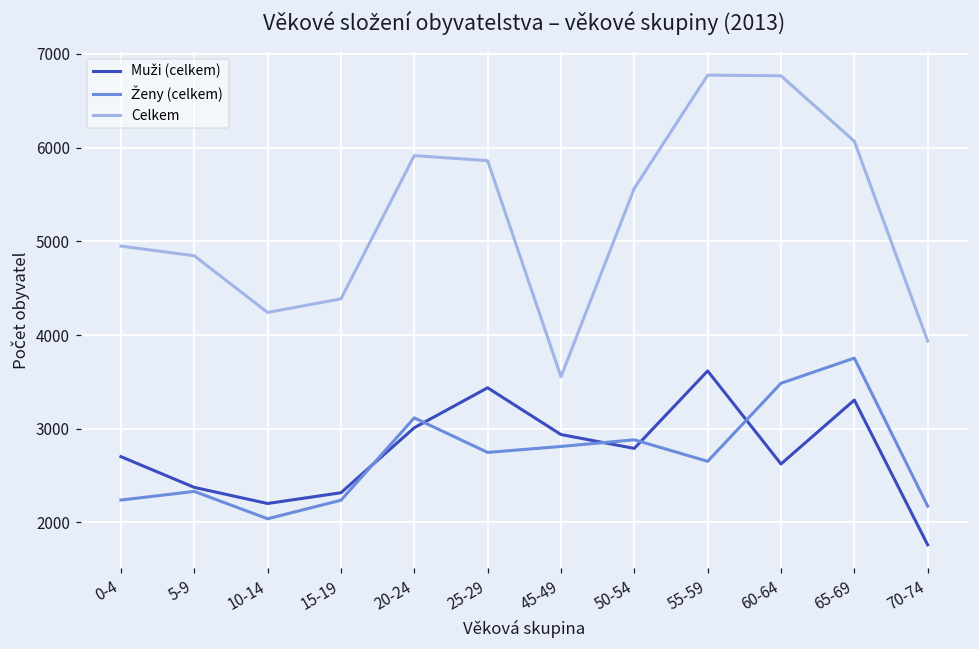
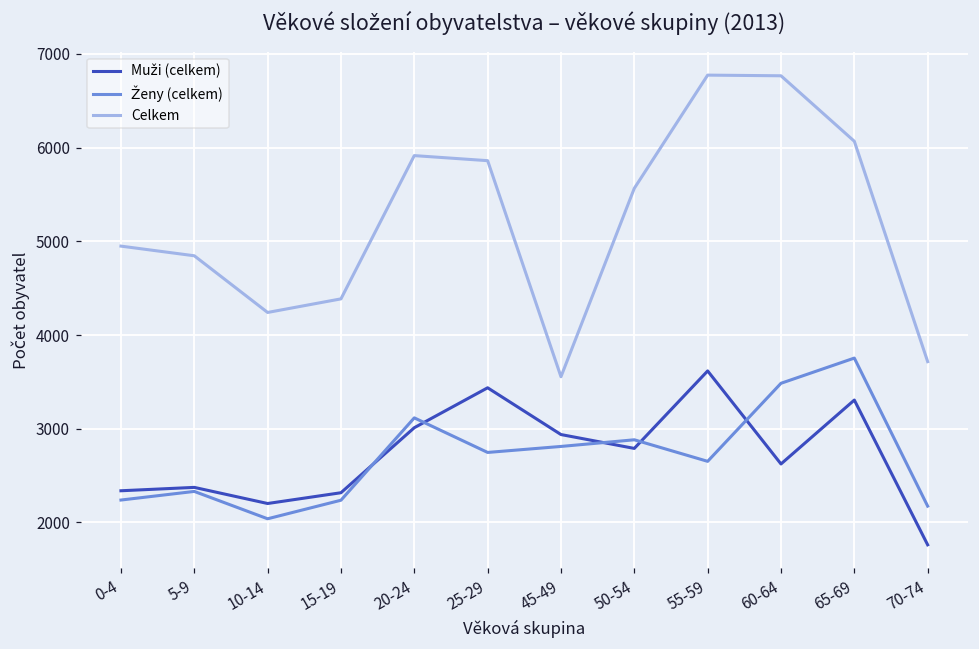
Muži (celkem), 0-4: 2700 -> 2300
Celkem, 70-74: 3900 -> 3700
